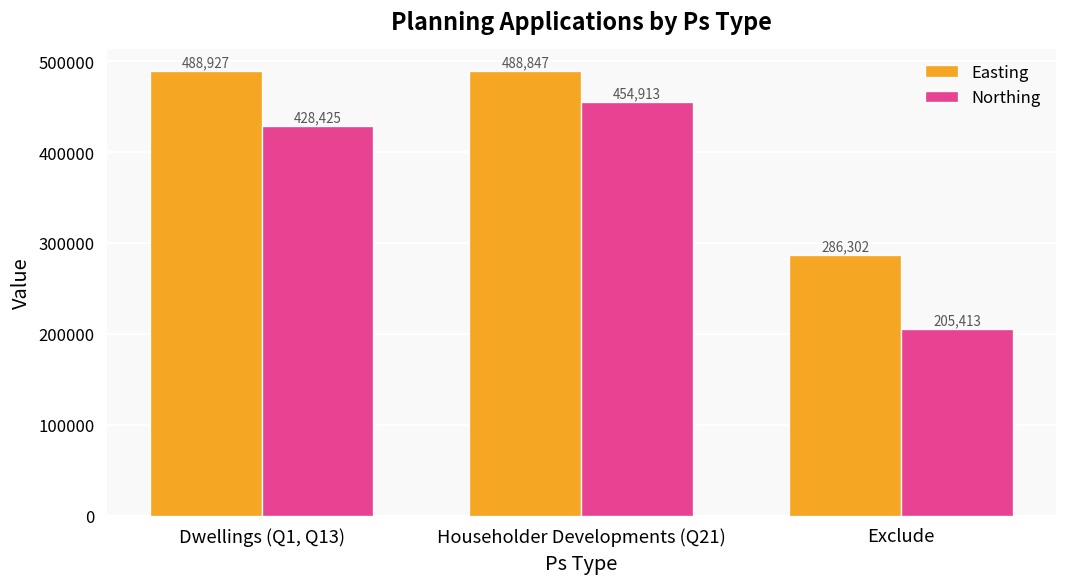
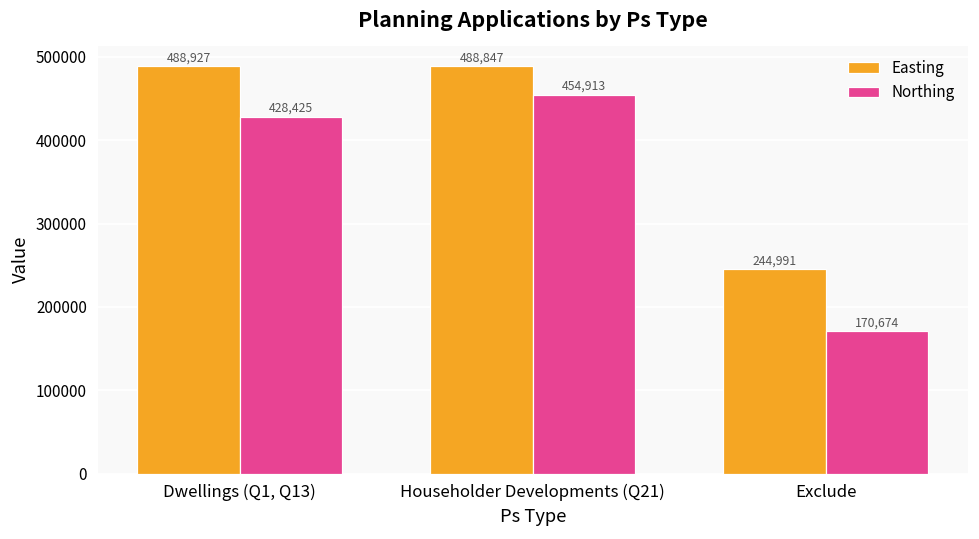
Easting, Exclude: 286,302 -> 244,991
Northing, Exclude: 205,413 -> 170,674
